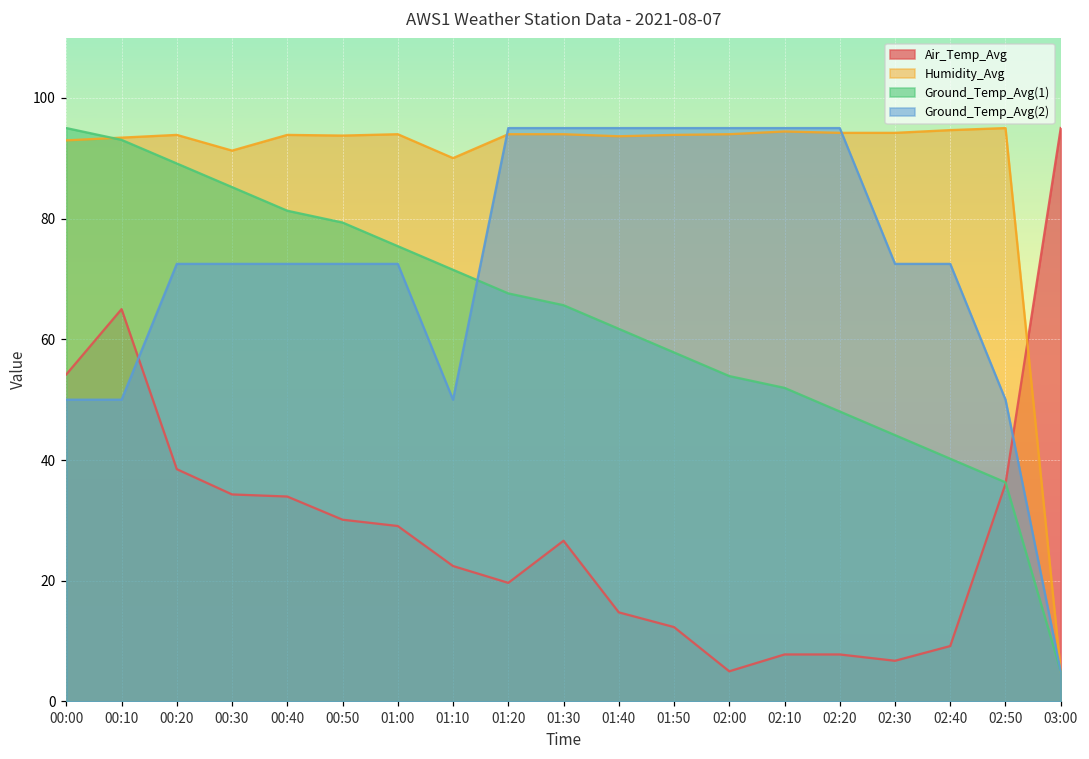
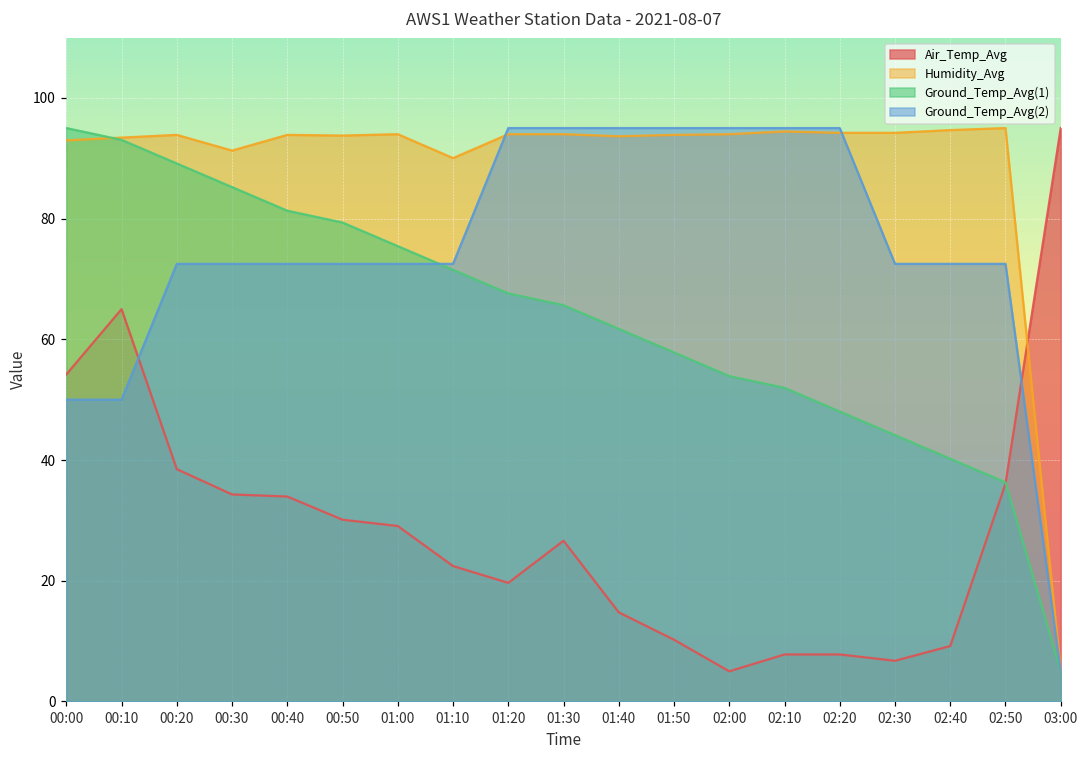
Ground_Temp_Avg(2), 01:10: 50 -> 73
Air_Temp_Avg, 01:50: 12 -> 10
Ground_Temp_Avg(2), 02:50: 50 -> 73
